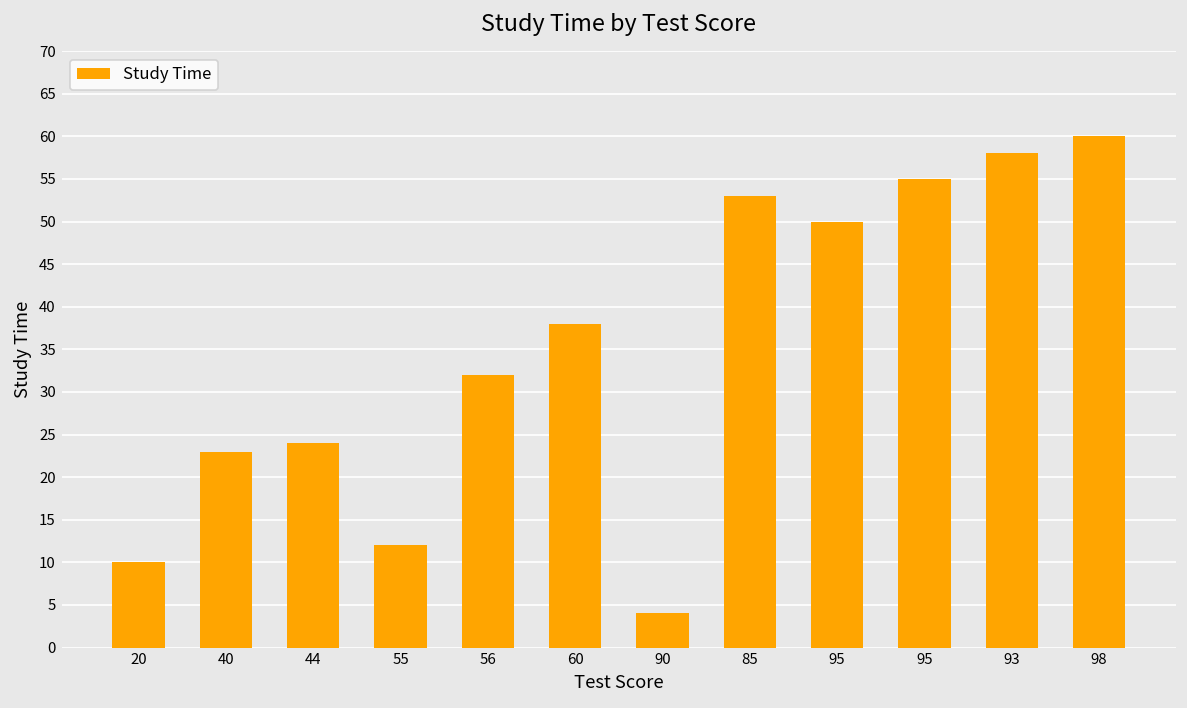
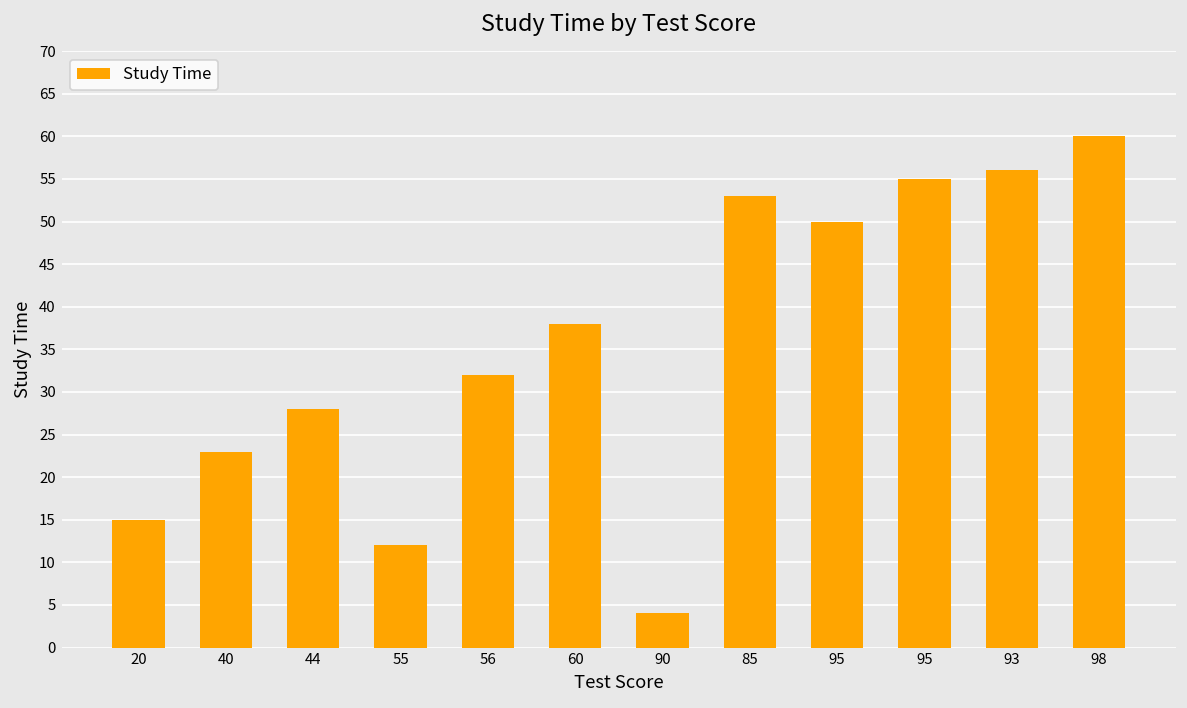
20: 10 -> 15
44: 24 -> 28
93: 58 -> 56
